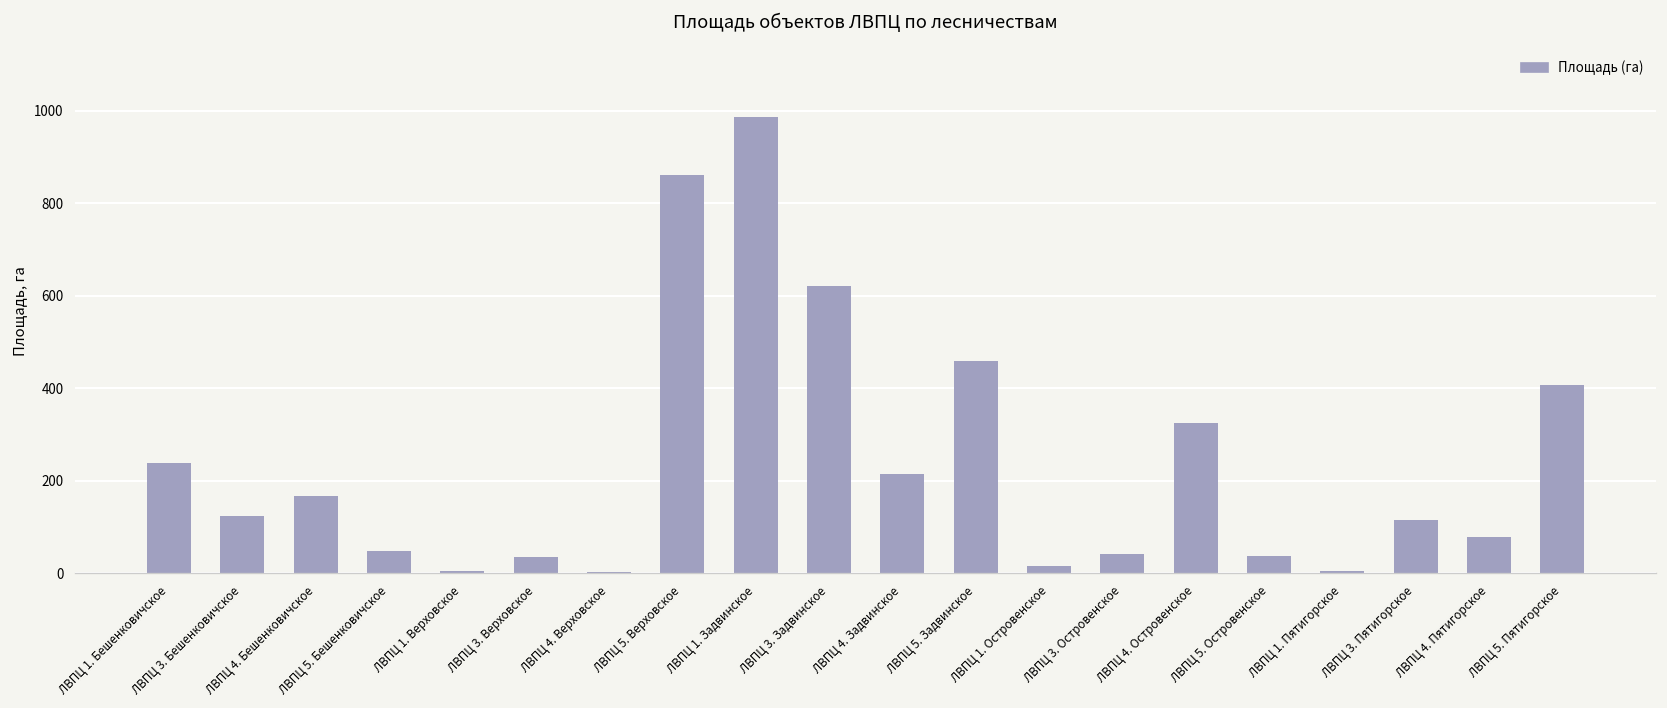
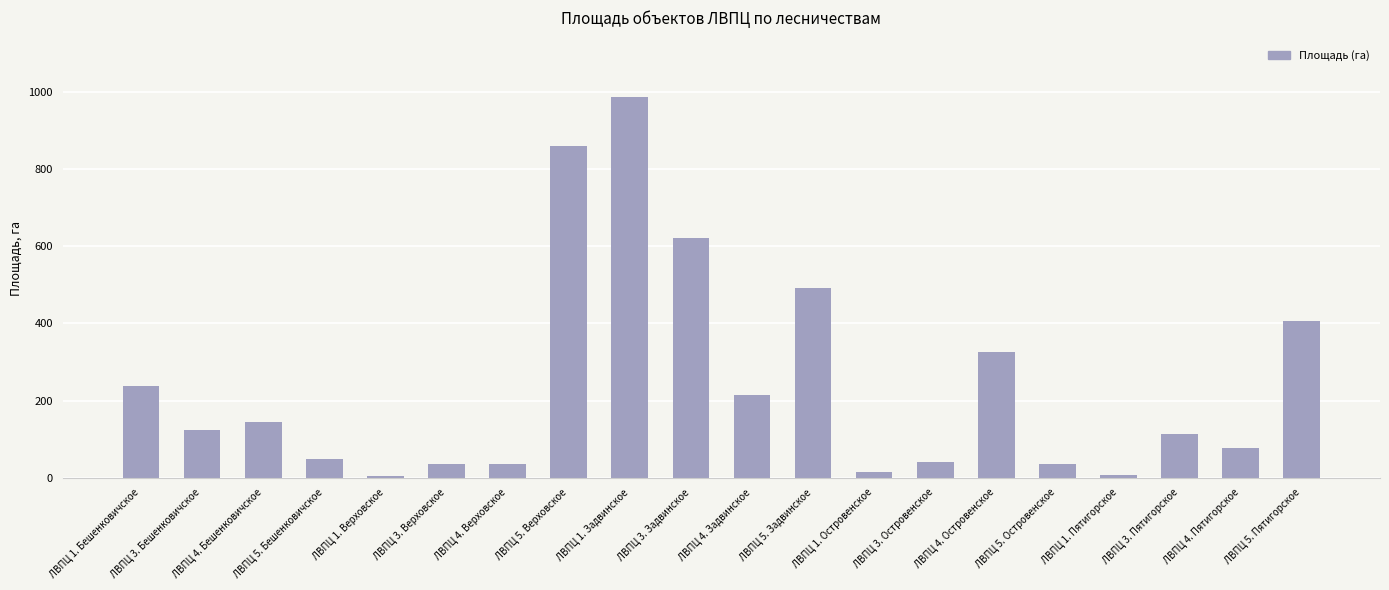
ЛВПЦ 4. Бешенковичское: 170 -> 140
ЛВПЦ 4. Верховское: 0 -> 30
ЛВПЦ 5. Задвинское: 460 -> 490
